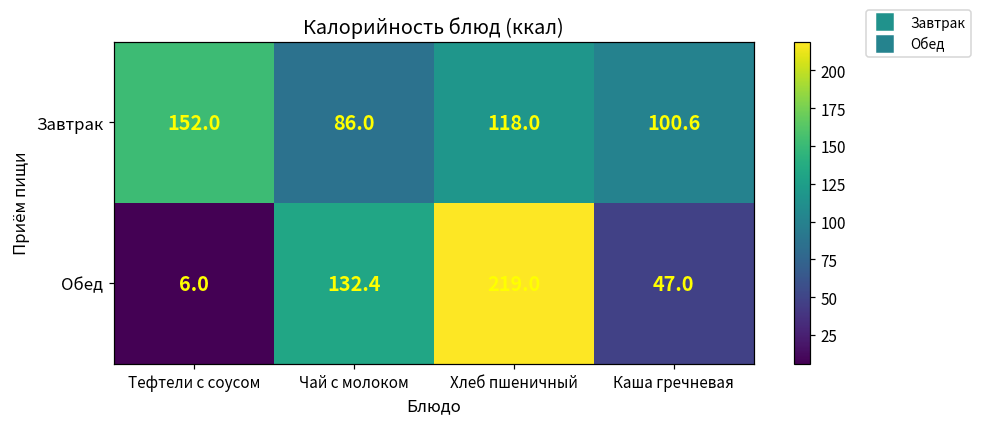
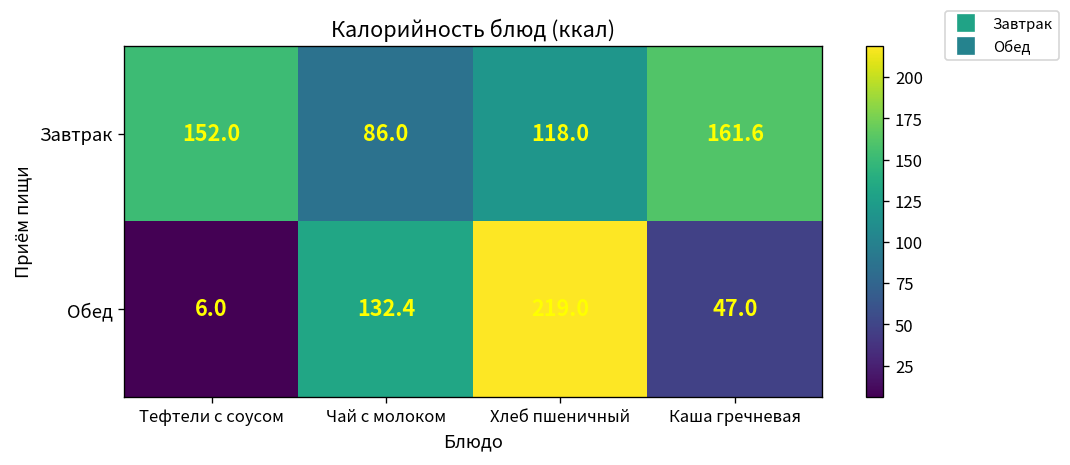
Завтрак, Каша гречневая: 100.6 -> 161.6
